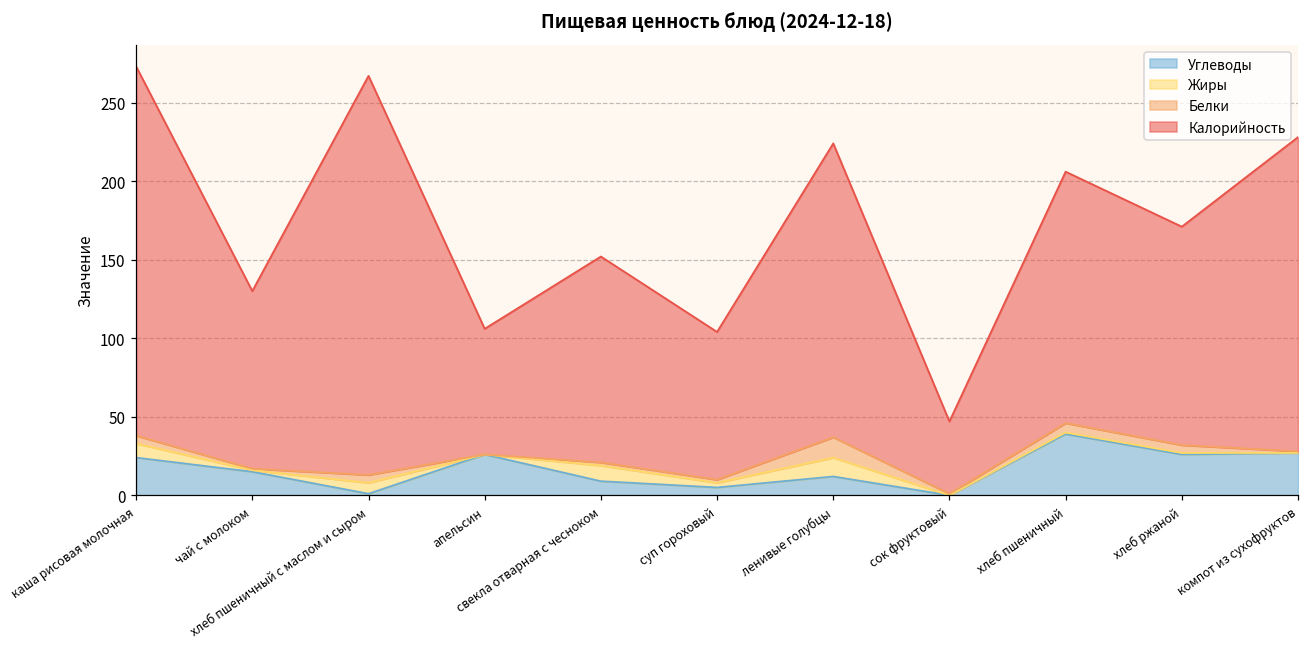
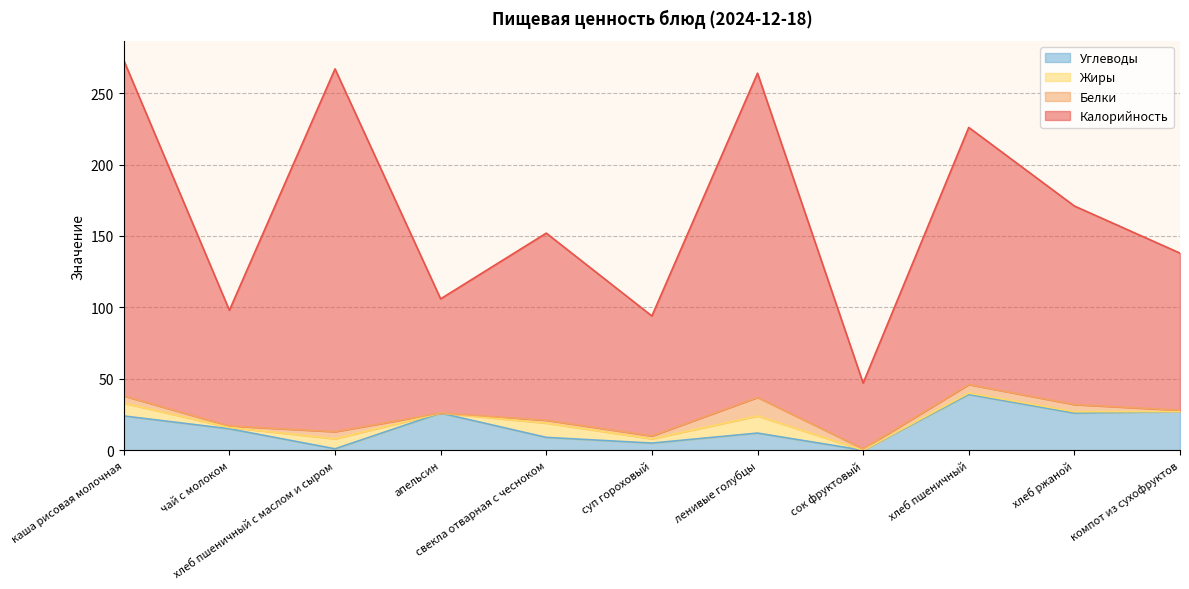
Калорийность, чай с молоком: 113 -> 81
Калорийность, суп гороховый: 94 -> 84
Калорийность, ленивые голубцы: 187 -> 227
Калорийность, хлеб пшеничный: 160 -> 180
Калорийность, компот из сухофруктов: 200 -> 110
